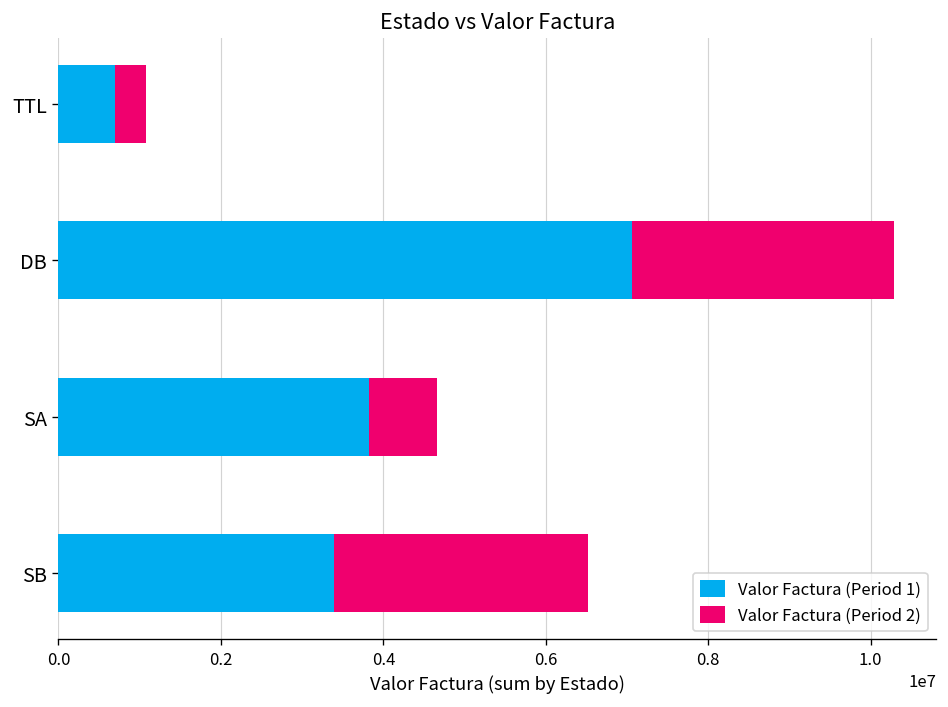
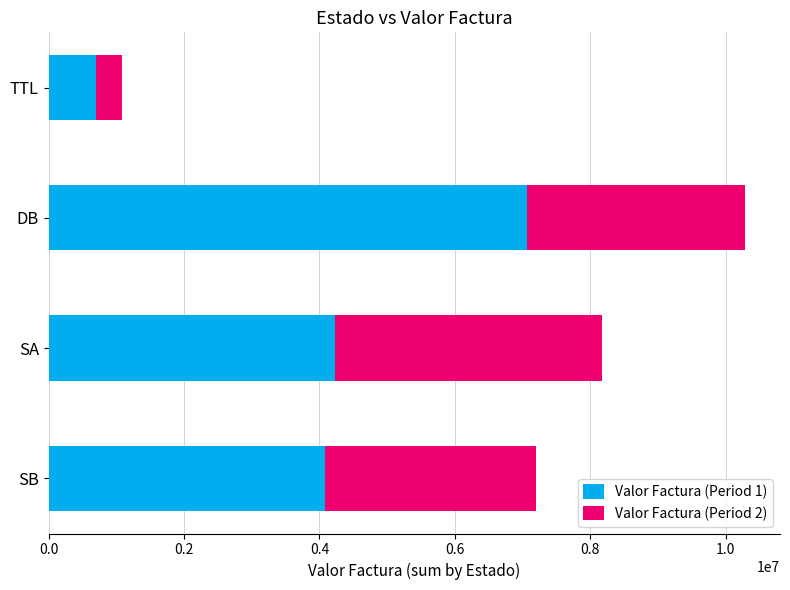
Valor Factura (Period 1), SA: 3800000 -> 4200000
Valor Factura (Period 2), SA: 800000 -> 3900000
Valor Factura (Period 1), SB: 3400000 -> 4100000
